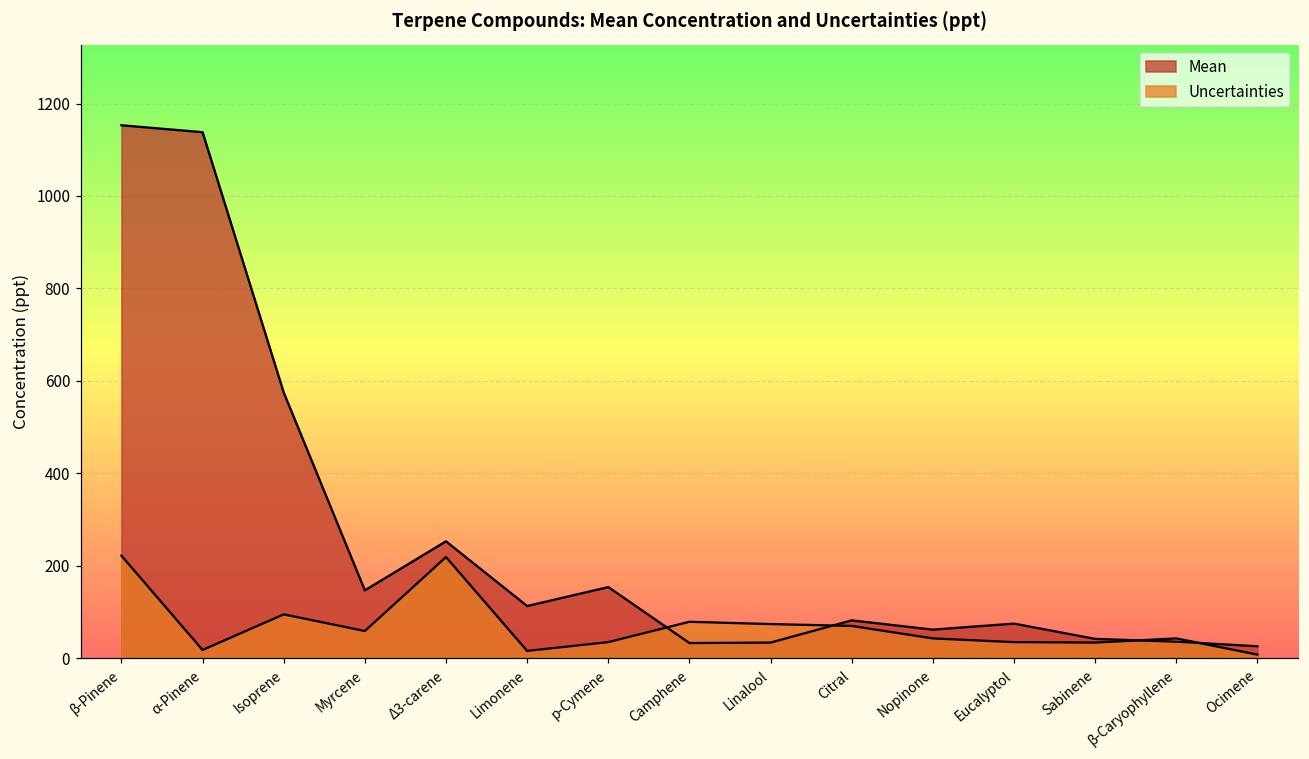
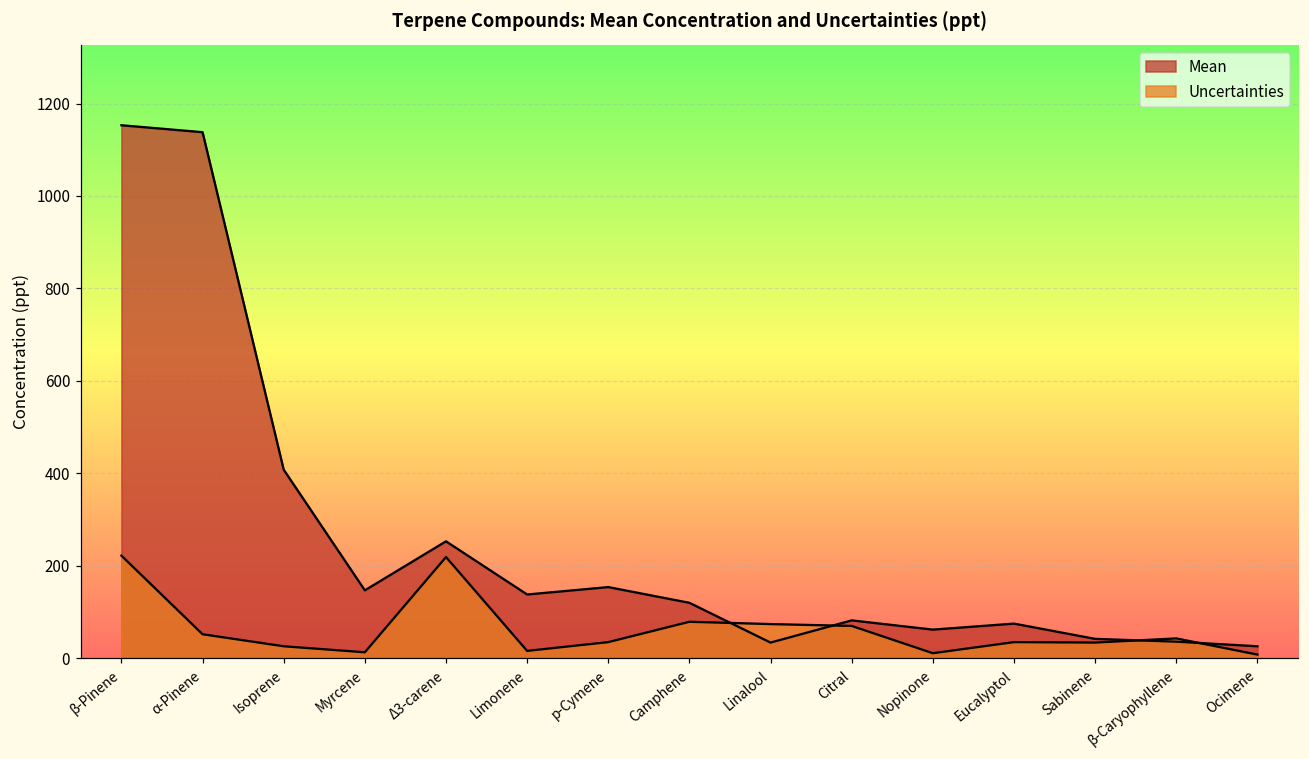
Uncertainties, α-Pinene: 20 -> 50
Mean, Isoprene: 580 -> 410
Uncertainties, Isoprene: 100 -> 30
Uncertainties, Myrcene: 60 -> 10
Mean, Limonene: 110 -> 140
Mean, Camphene: 30 -> 120
Uncertainties, Nopinone: 40 -> 10
